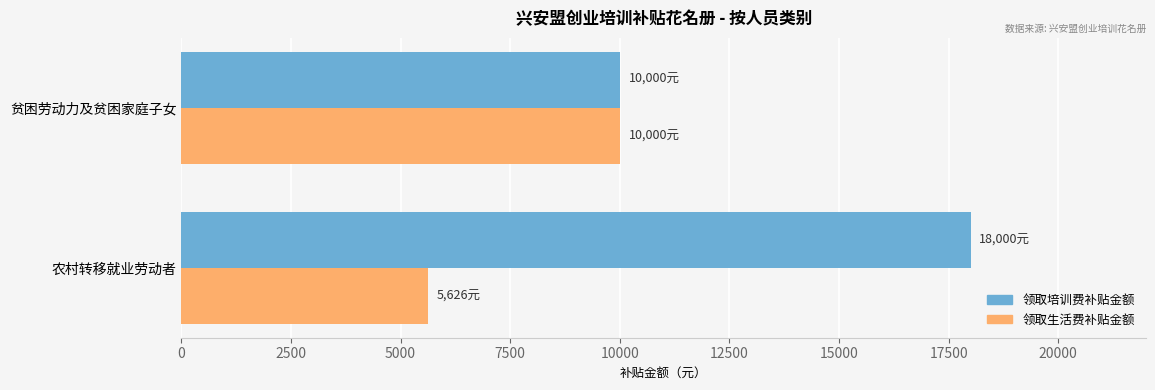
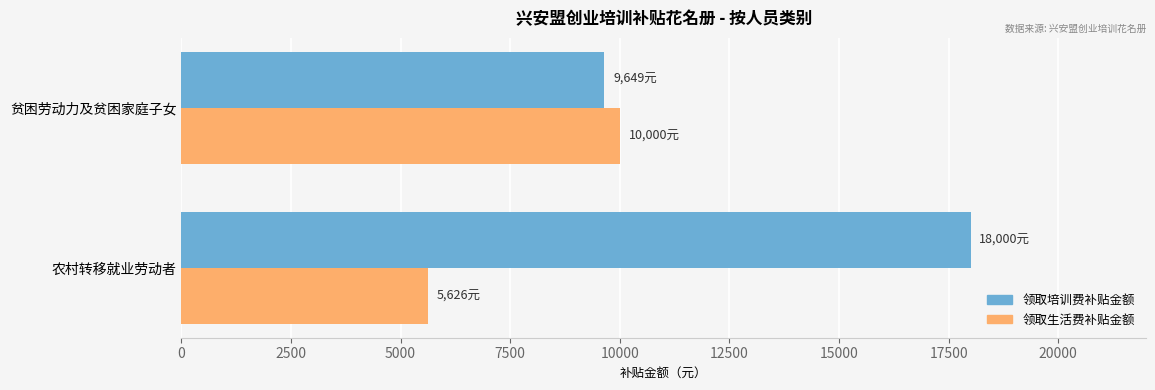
领取培训费补贴金额, 贫困劳动力及贫困家庭子女: 10,000元 -> 9,649元
